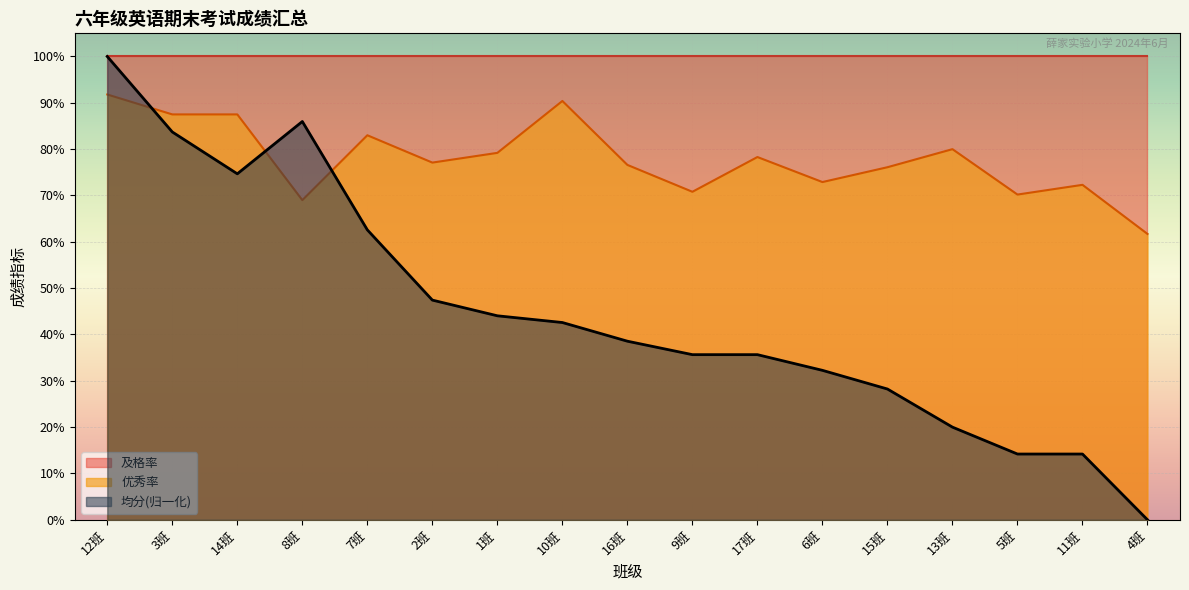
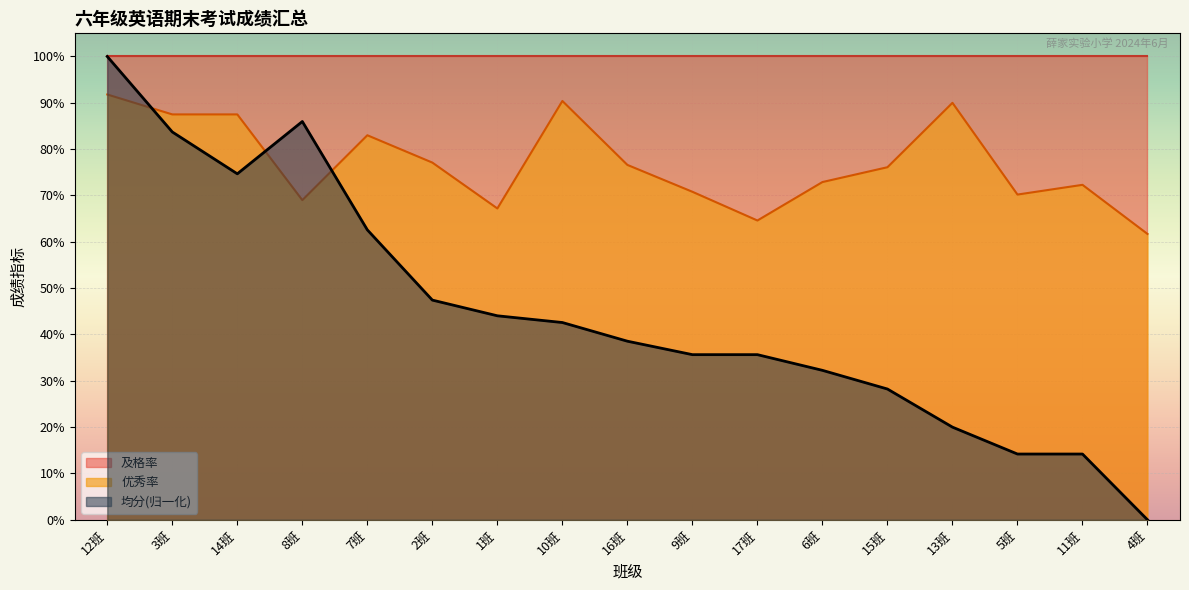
优秀率, 1班: 79% -> 67%
优秀率, 17班: 78% -> 65%
优秀率, 13班: 80% -> 90%
